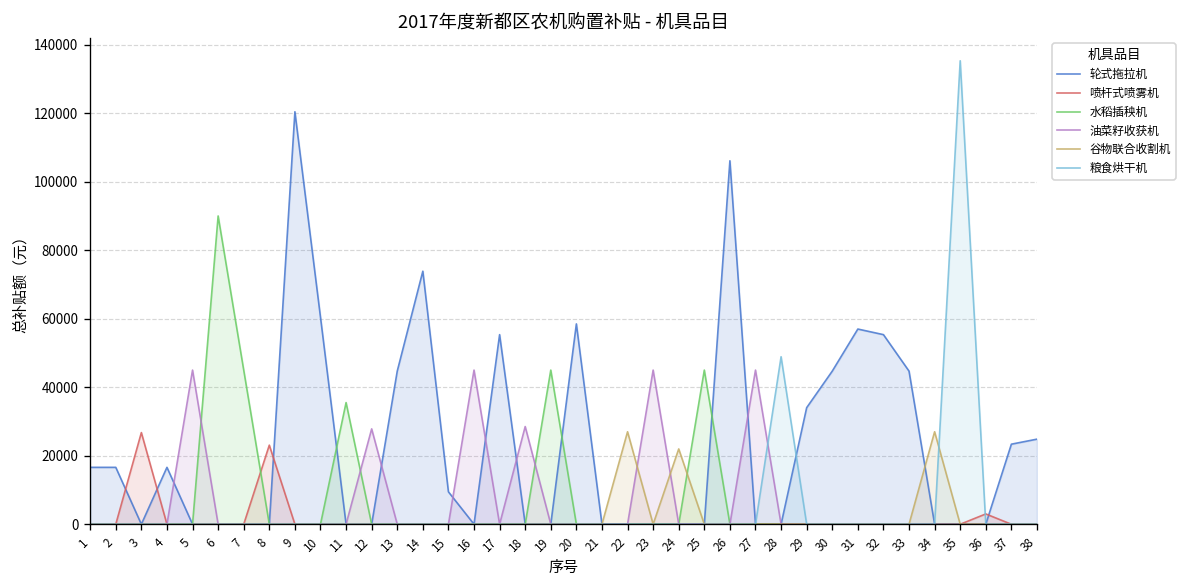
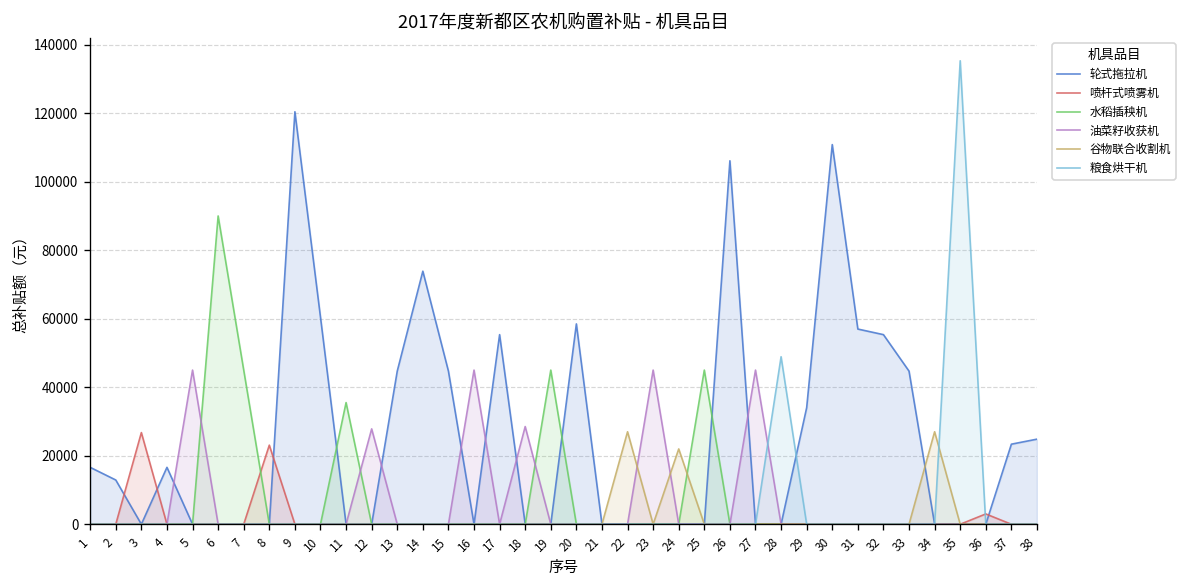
轮式拖拉机, 2: 17000 -> 13000
轮式拖拉机, 15: 9000 -> 45000
轮式拖拉机, 30: 45000 -> 111000
